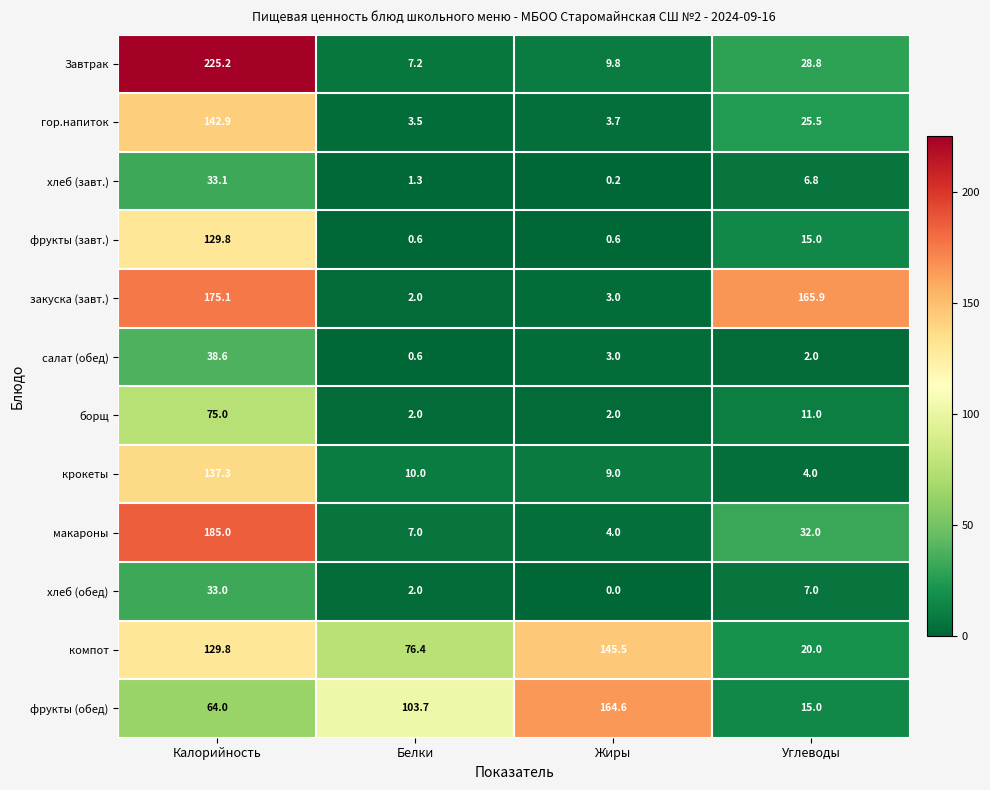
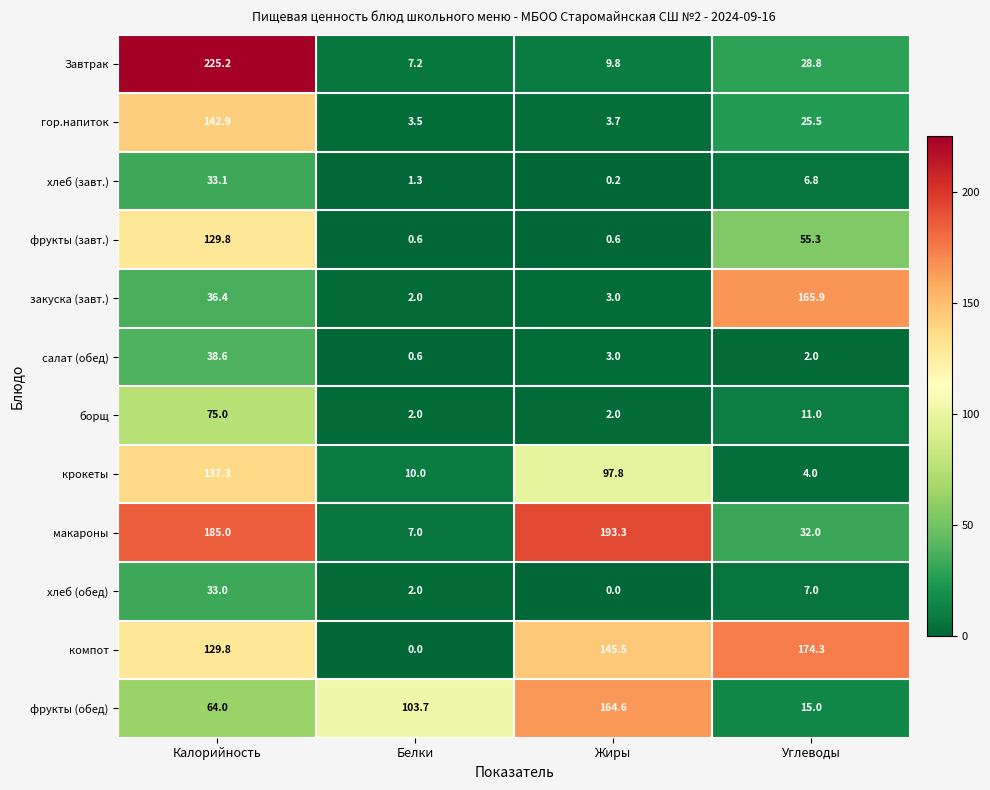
фрукты (завт.), Углеводы: 15.0 -> 55.3
закуска (завт.), Калорийность: 175.1 -> 36.4
крокеты, Жиры: 9.0 -> 97.8
макароны, Жиры: 4.0 -> 193.3
компот, Белки: 76.4 -> 0.0
компот, Углеводы: 20.0 -> 174.3
